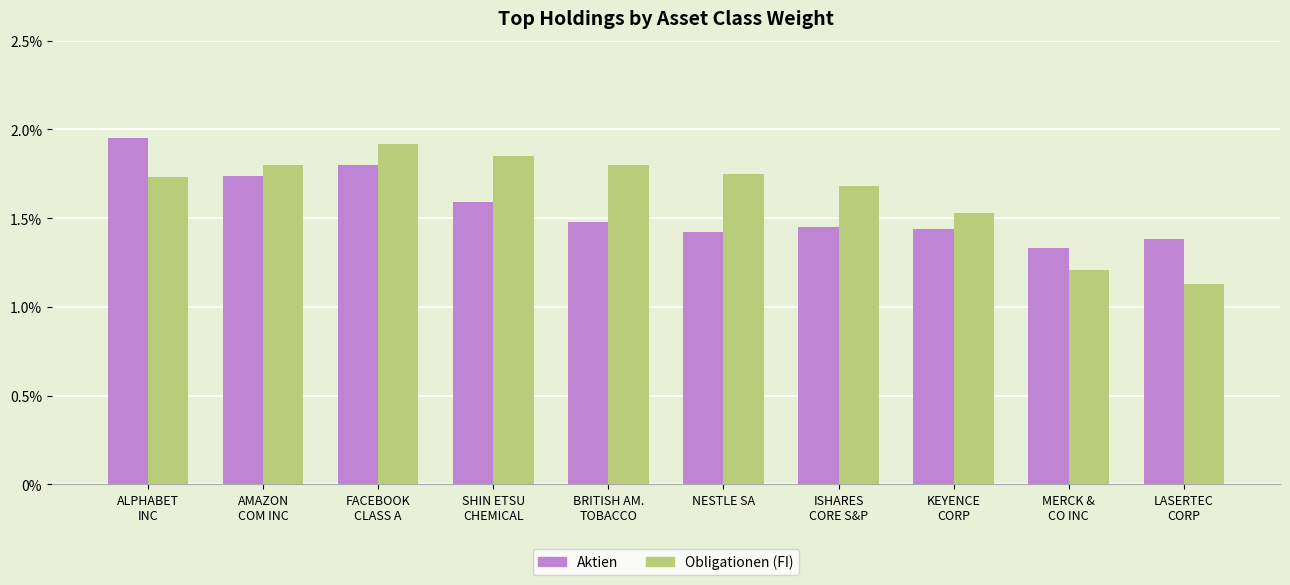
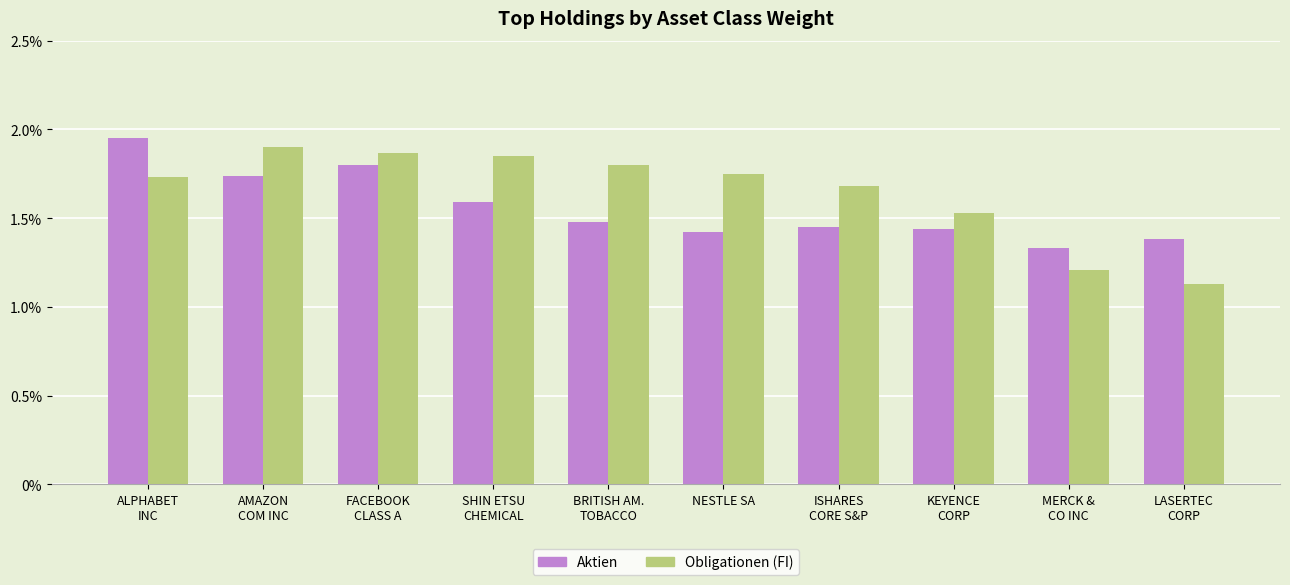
Obligationen (FI), AMAZON COM INC: 1.8% -> 1.9%
Obligationen (FI), FACEBOOK CLASS A: 1.92% -> 1.87%
